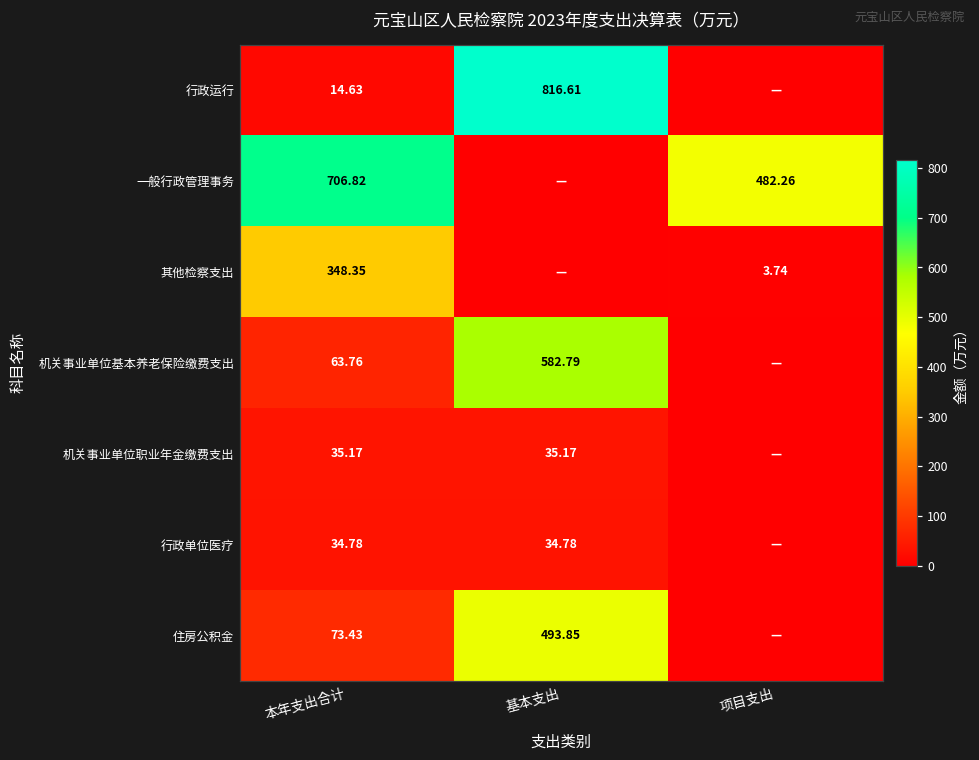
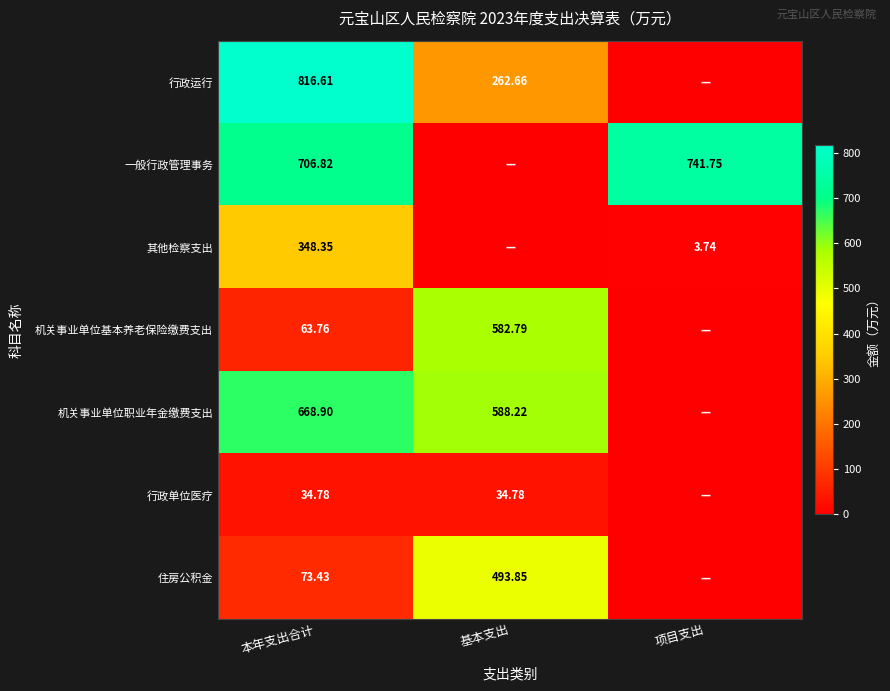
行政运行, 本年支出合计: 14.63 -> 816.61
行政运行, 基本支出: 816.61 -> 262.66
一般行政管理事务, 项目支出: 482.26 -> 741.75
机关事业单位职业年金缴费支出, 本年支出合计: 35.17 -> 668.90
机关事业单位职业年金缴费支出, 基本支出: 35.17 -> 588.22
